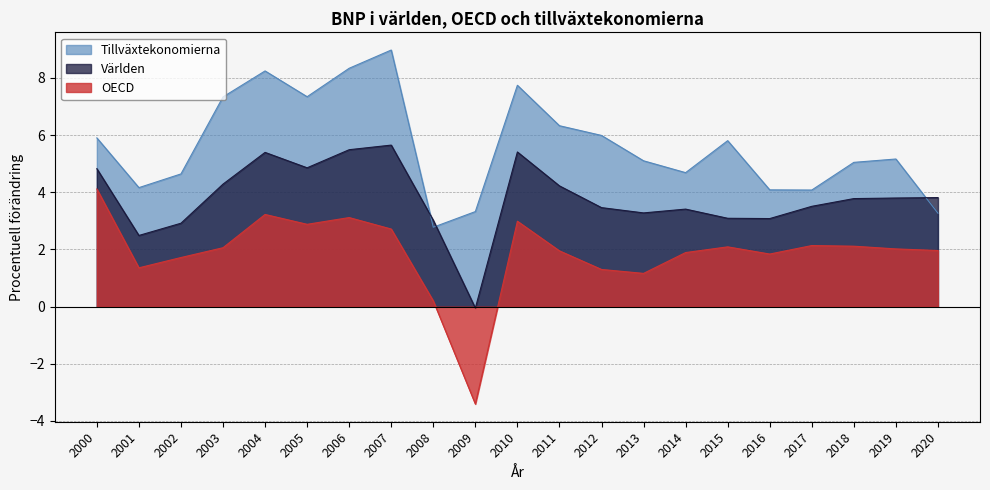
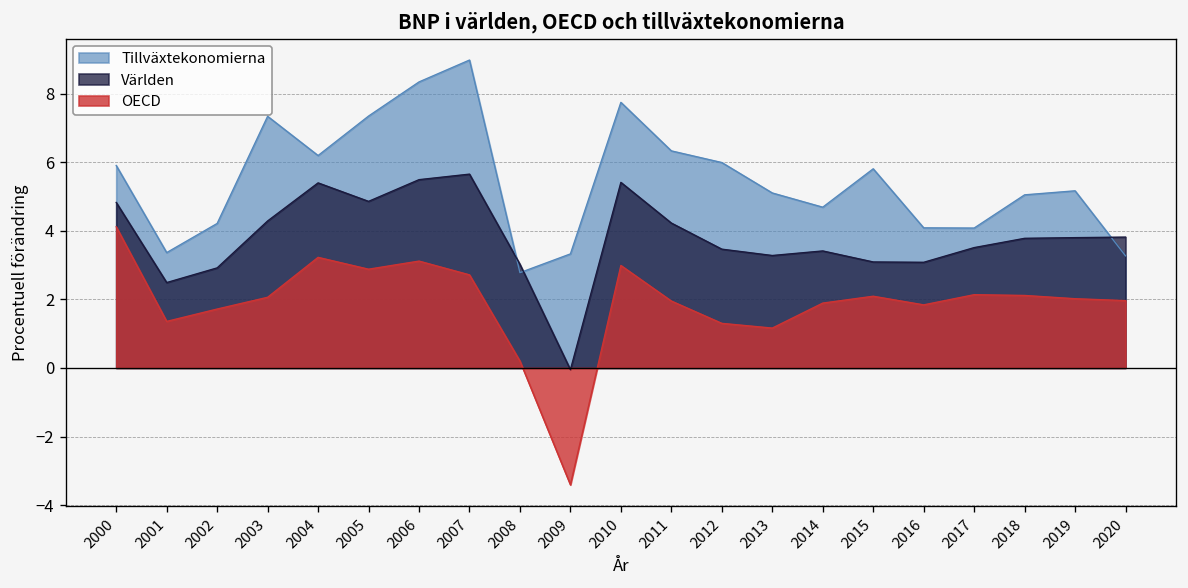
Tillväxtekonomierna, 2001: 4.2 -> 3.4
Tillväxtekonomierna, 2002: 4.6 -> 4.2
Tillväxtekonomierna, 2004: 8.2 -> 6.2
